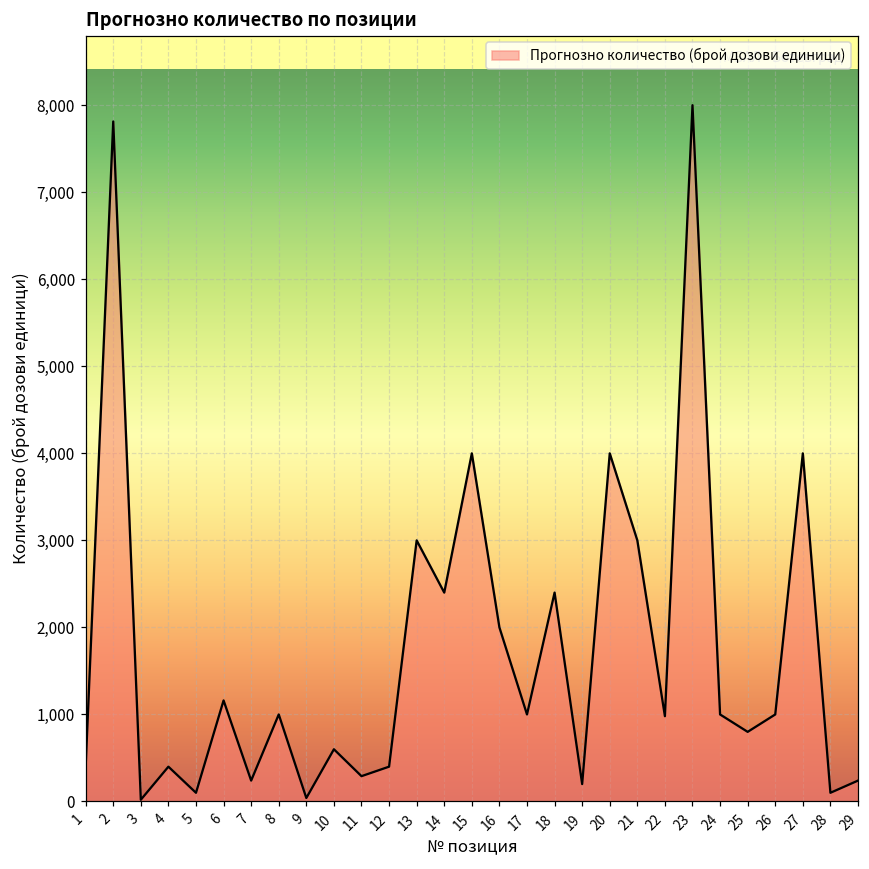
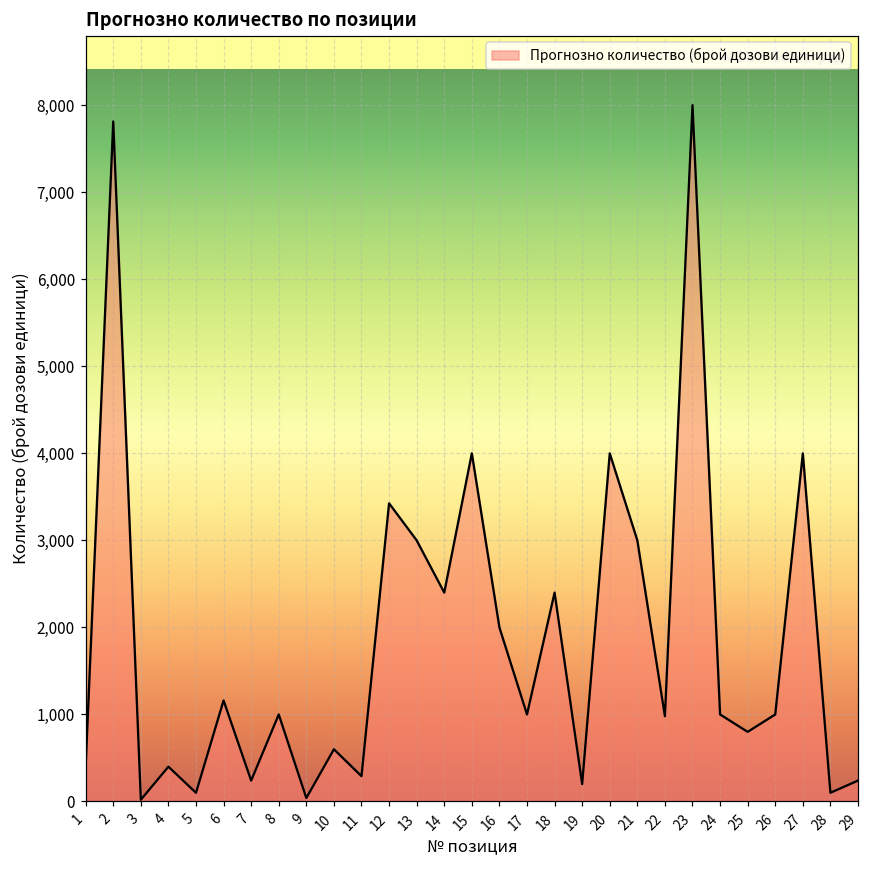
12: 400 -> 3,400
